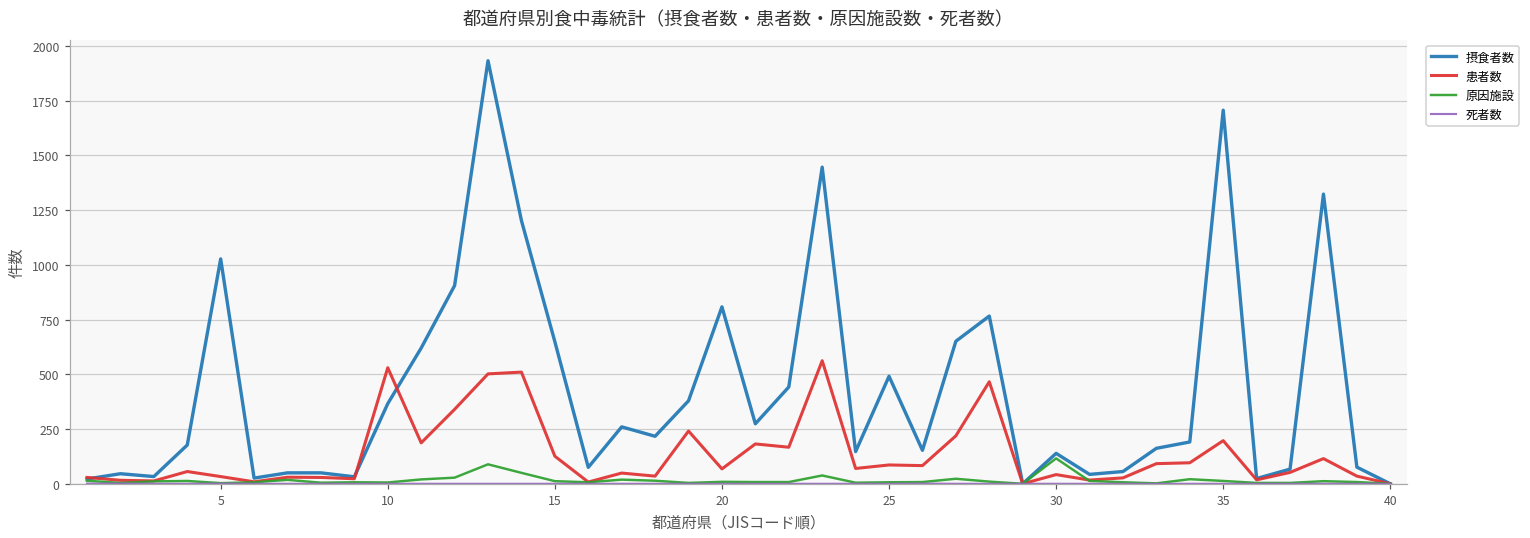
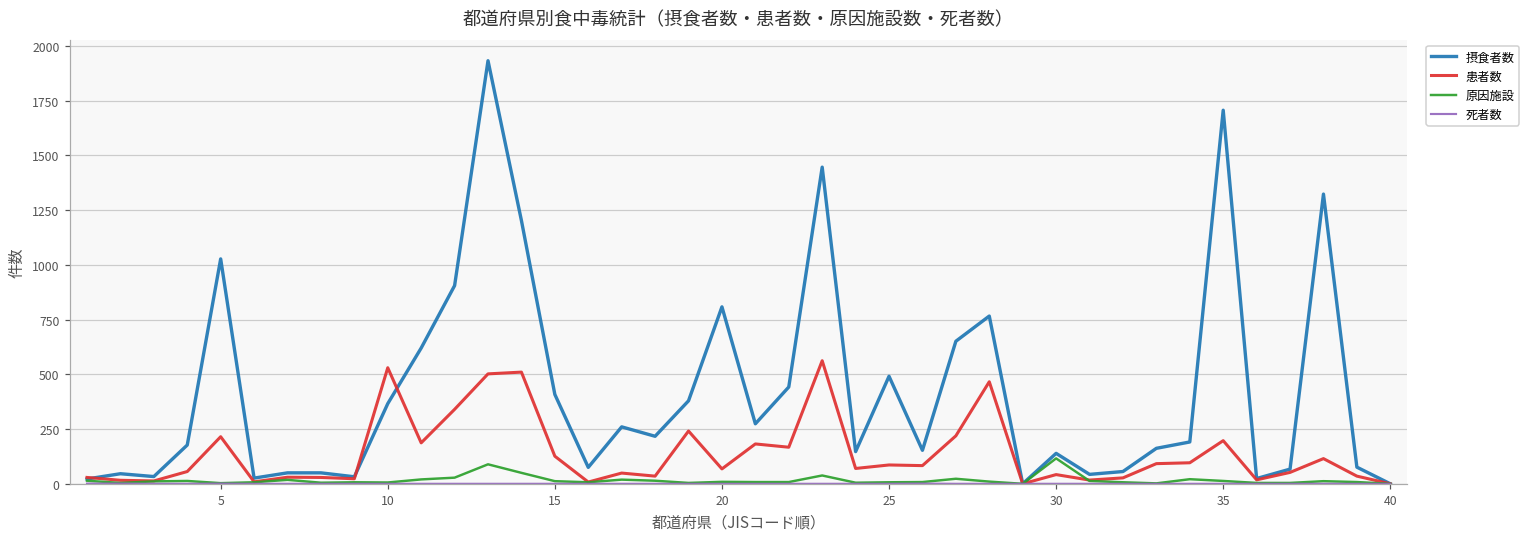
患者数, 5: 30 -> 220
摂食者数, 15: 650 -> 410
